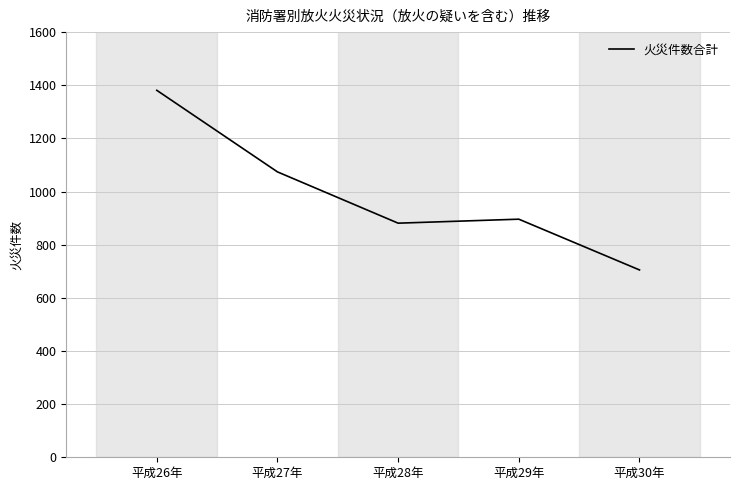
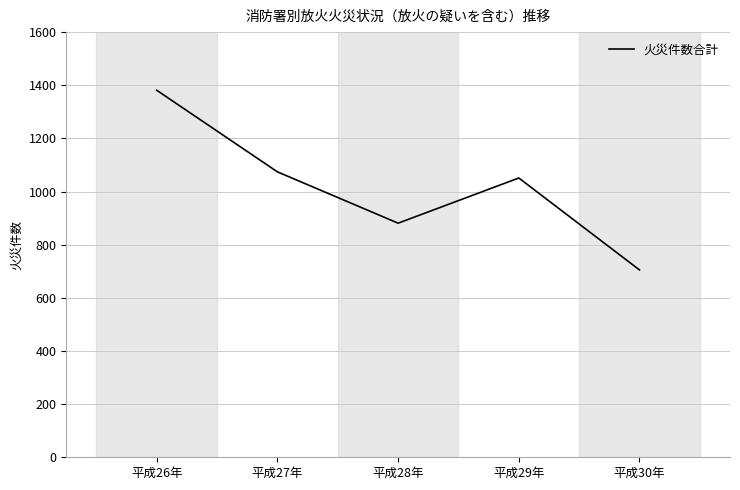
平成29年: 900 -> 1050
